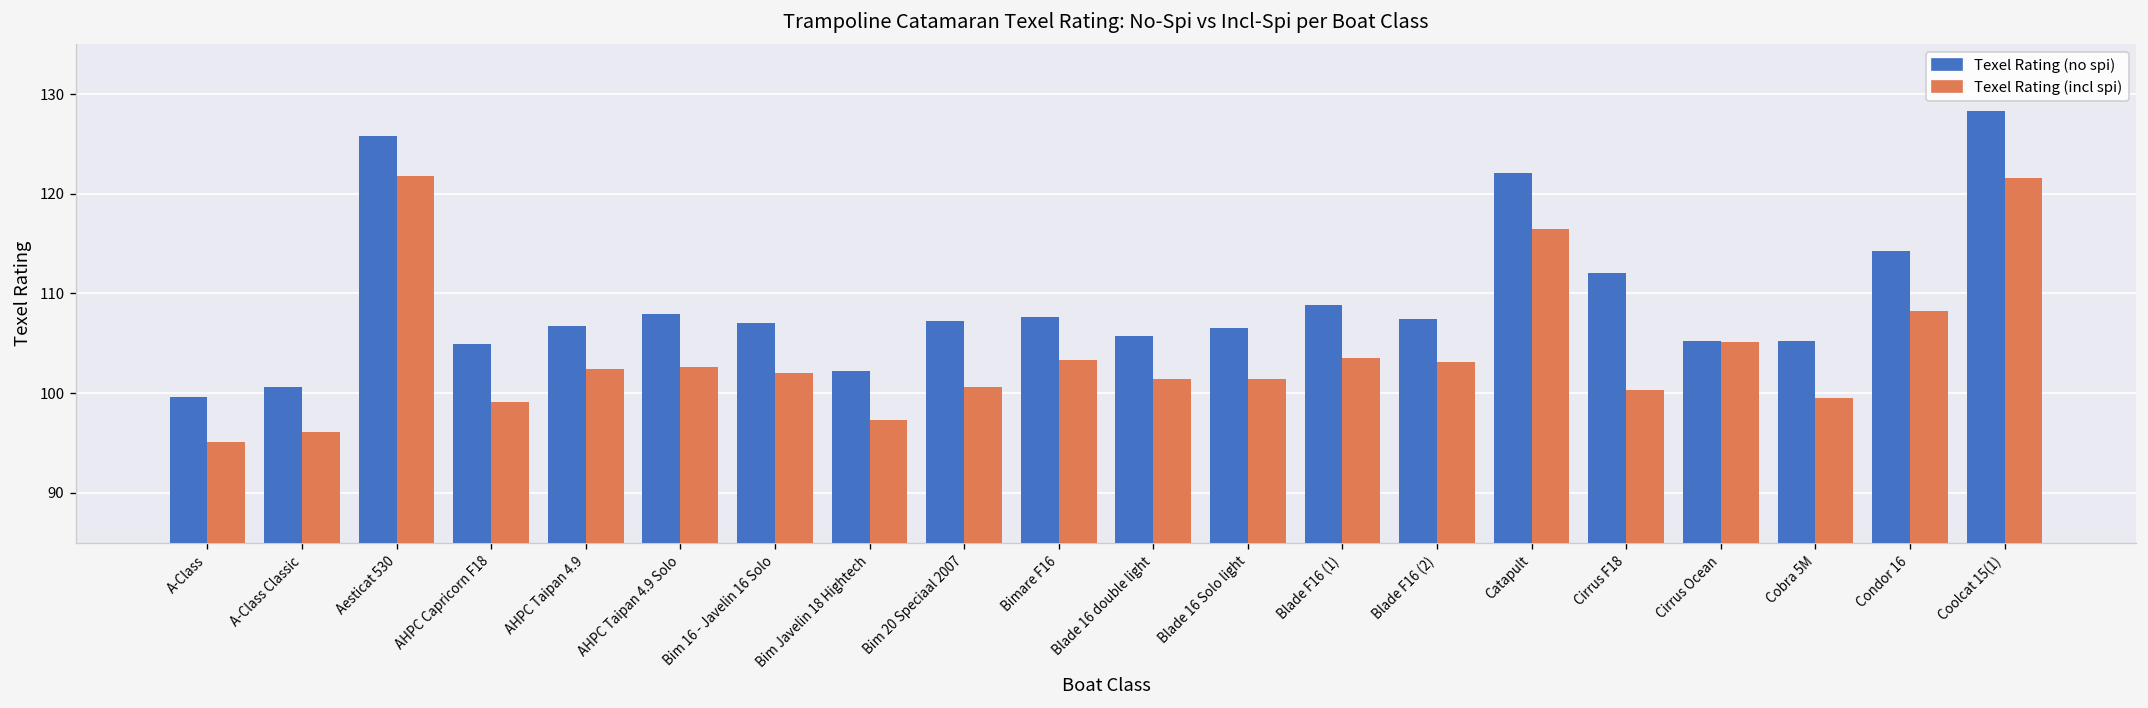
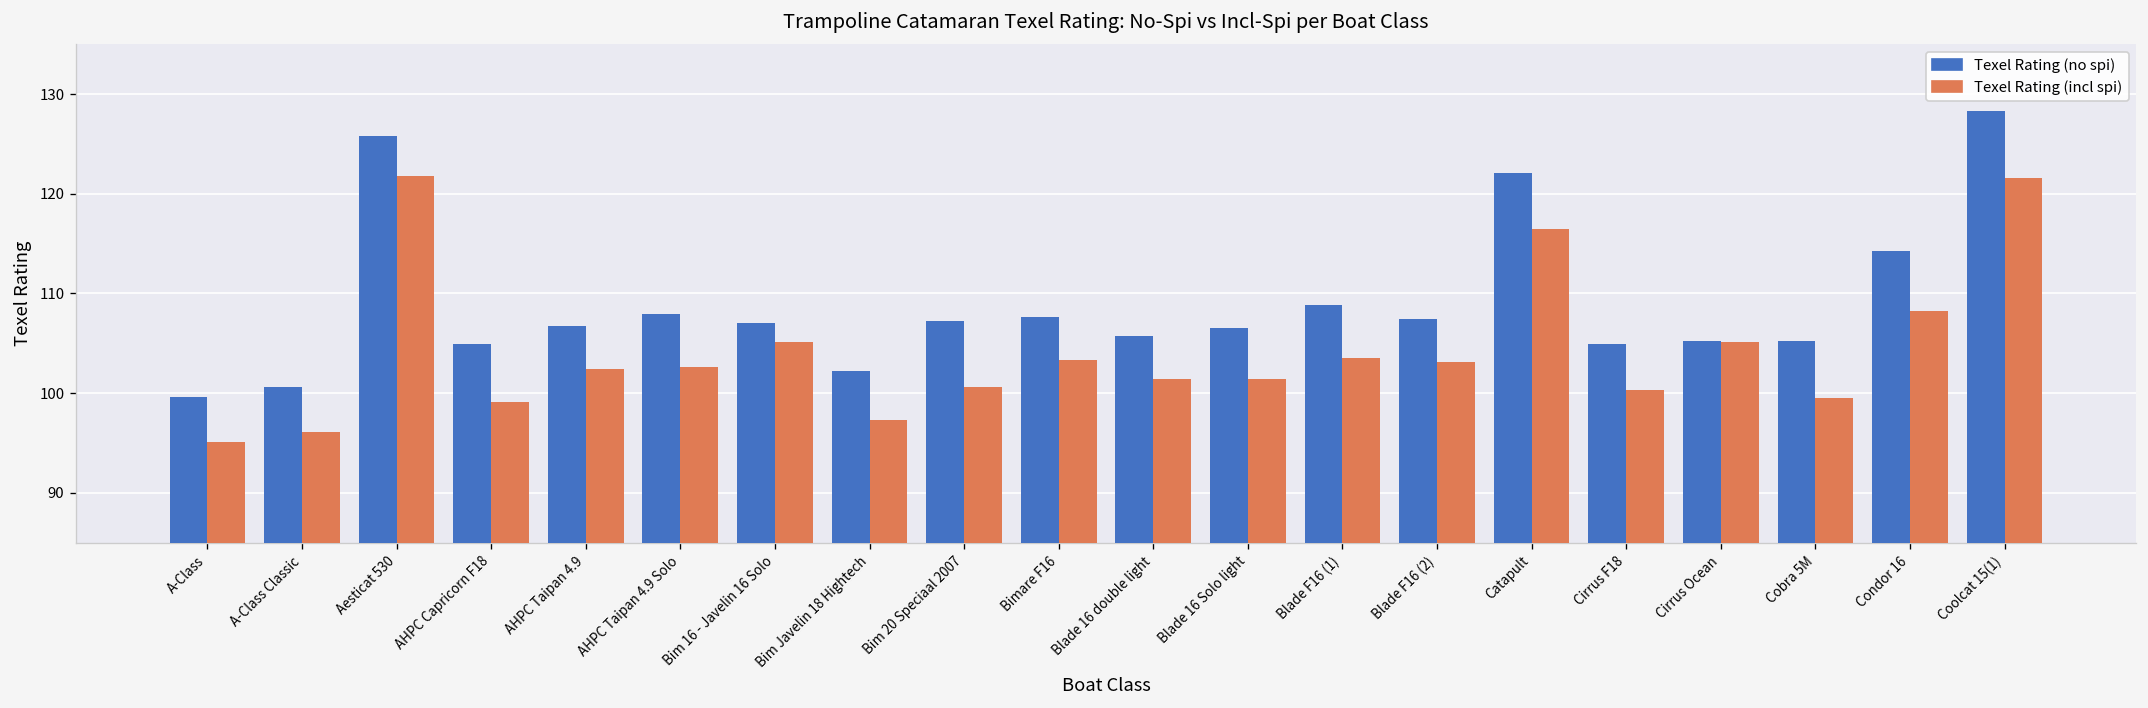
Texel Rating (incl spi), Bim 16 - Javelin 16 Solo: 102 -> 105
Texel Rating (no spi), Cirrus F18: 112 -> 105
